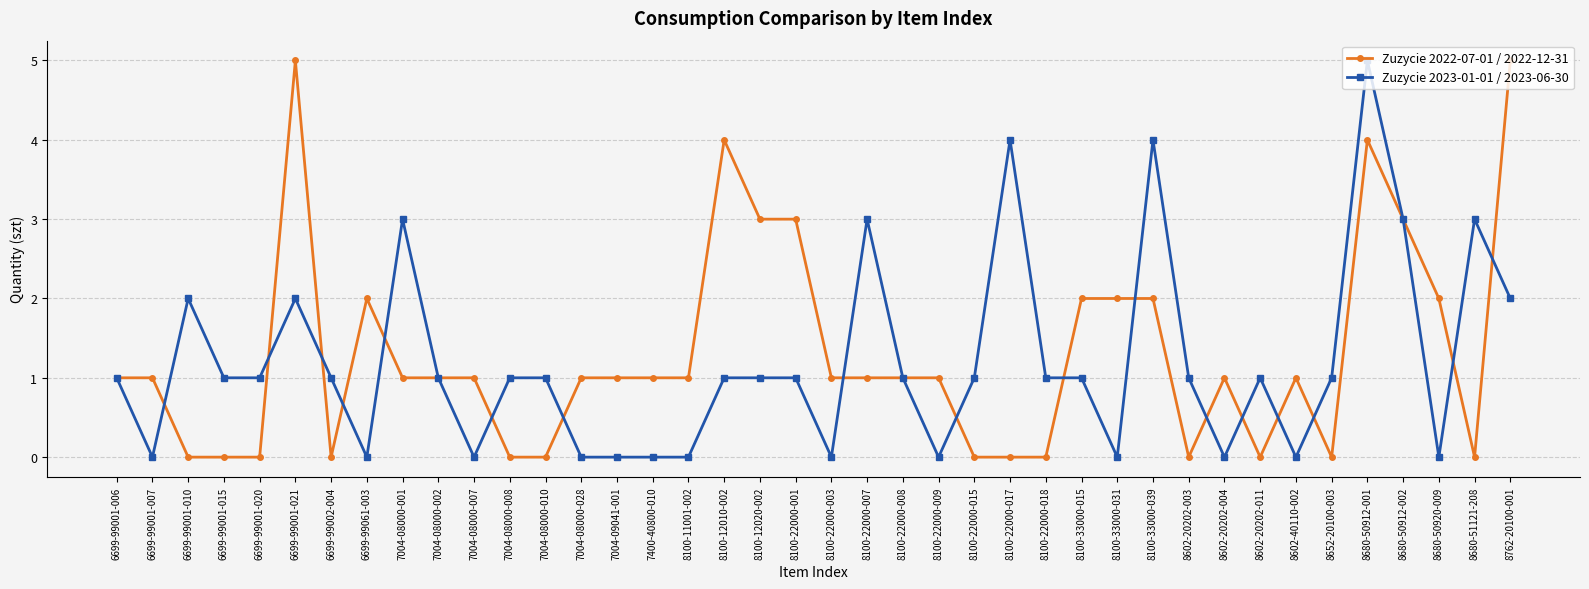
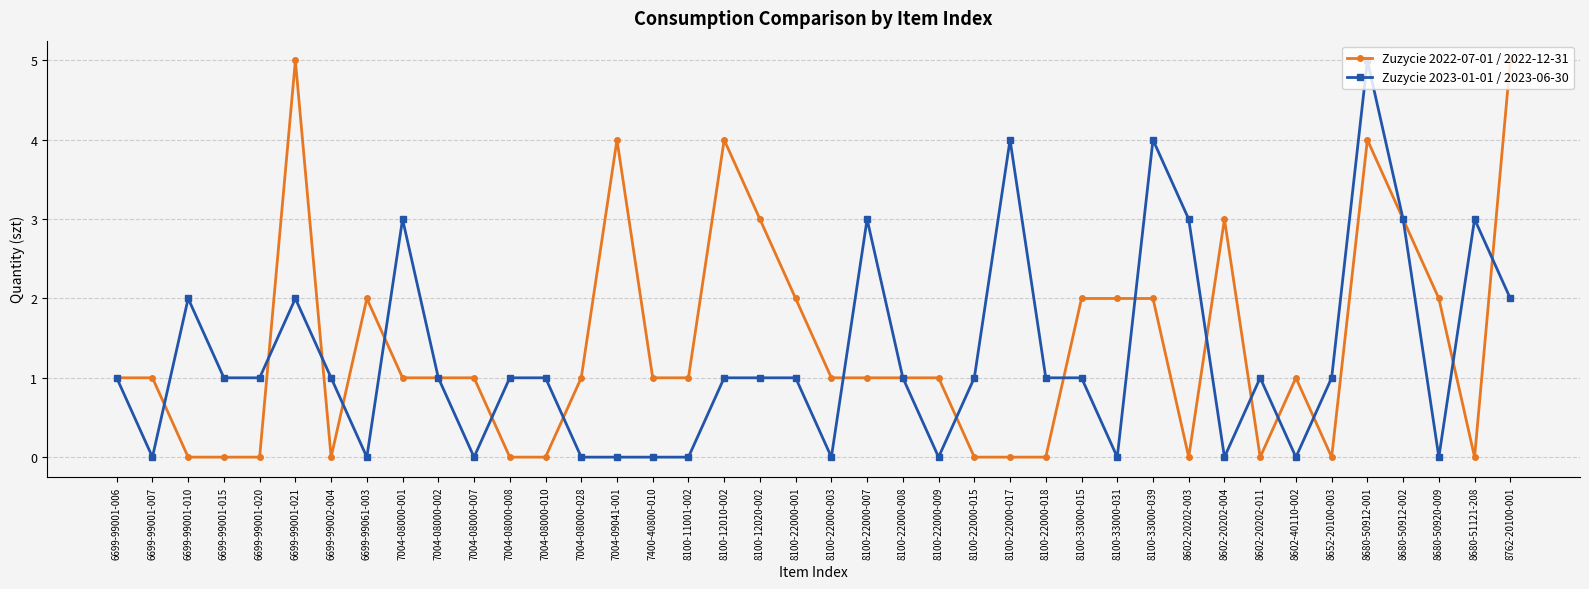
Zuzycie 2022-07-01 / 2022-12-31, 7004-09041-001: 1 -> 4
Zuzycie 2022-07-01 / 2022-12-31, 8100-22000-001: 3 -> 2
Zuzycie 2023-01-01 / 2023-06-30, 8602-20202-003: 1 -> 3
Zuzycie 2022-07-01 / 2022-12-31, 8602-20202-004: 1 -> 3
